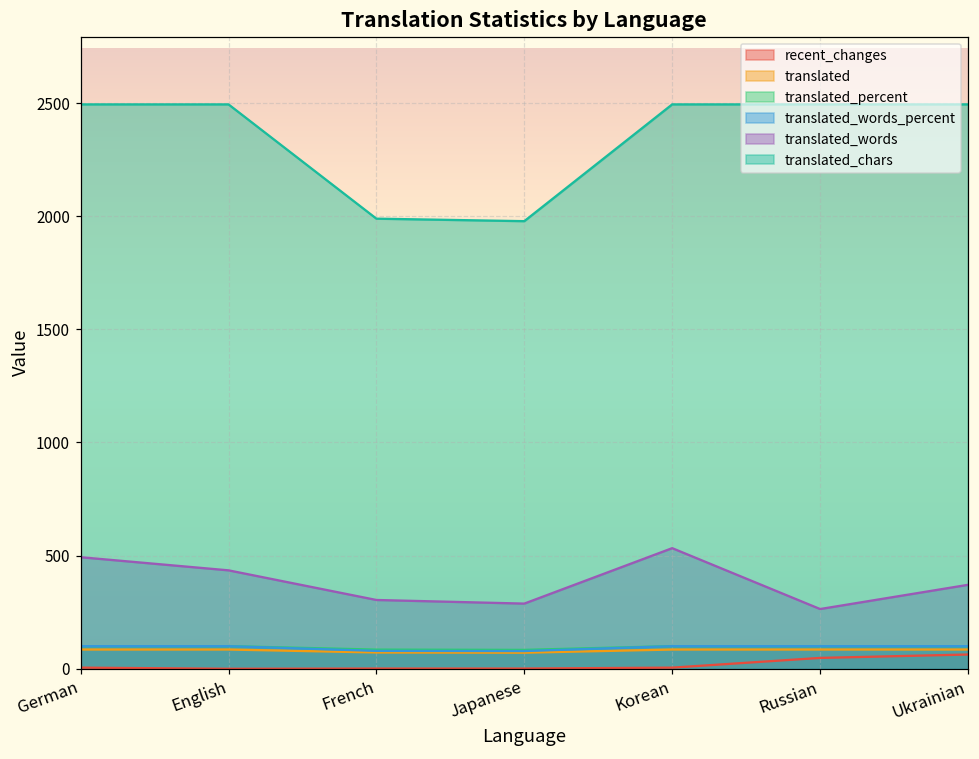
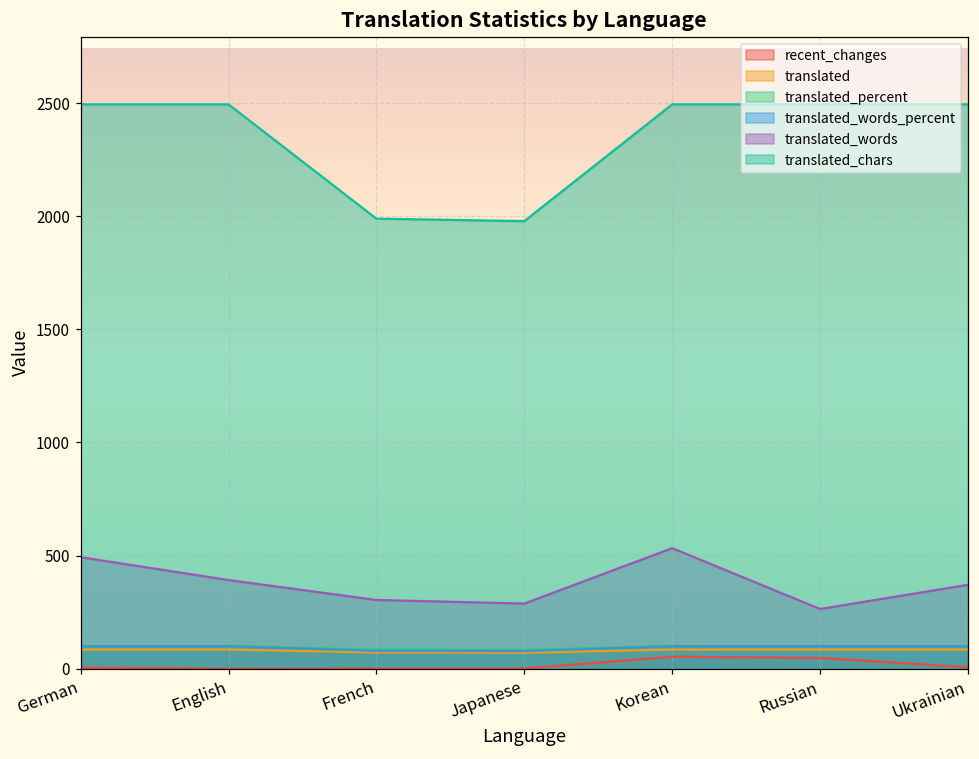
translated_words, English: 440 -> 390
recent_changes, Korean: 10 -> 50
recent_changes, Ukrainian: 60 -> 10
